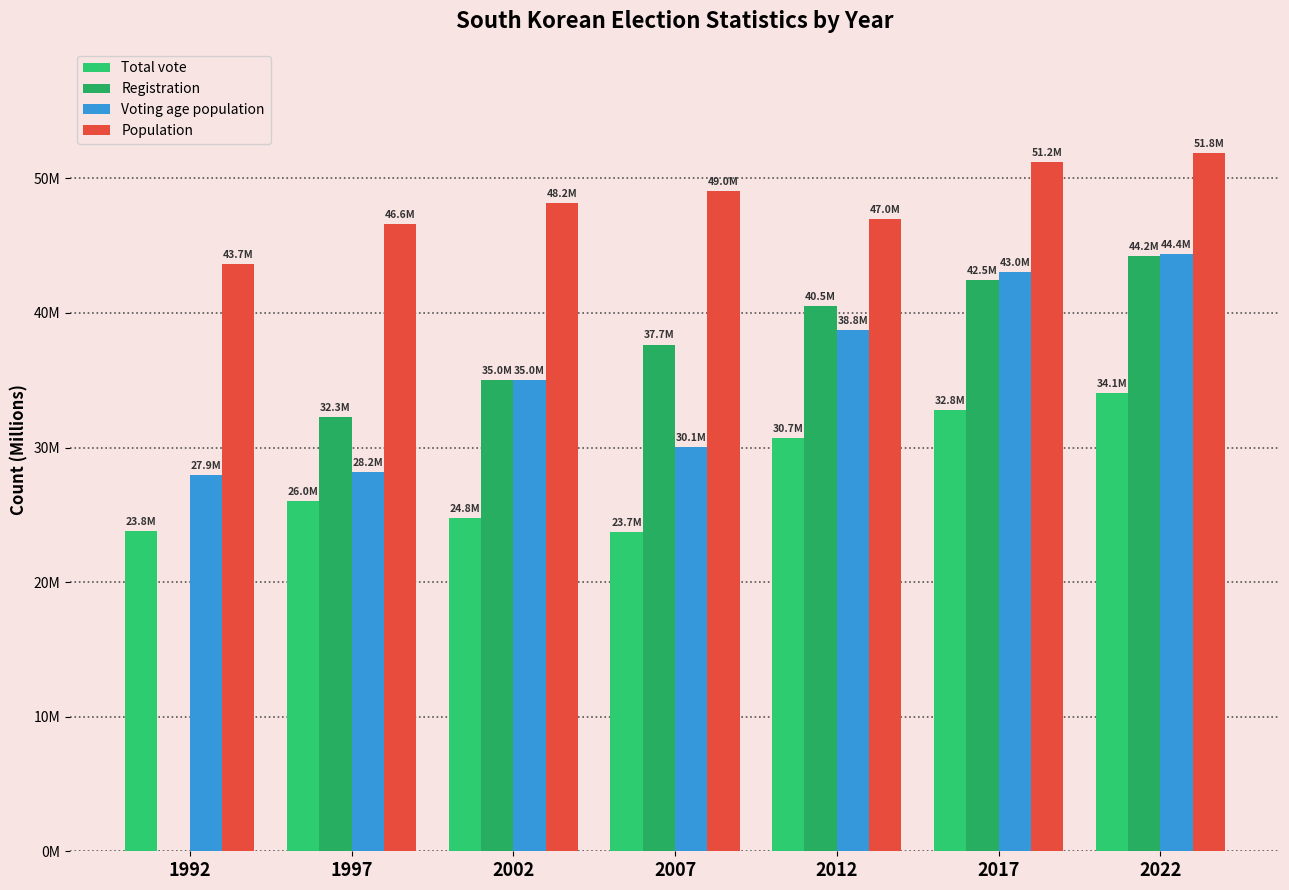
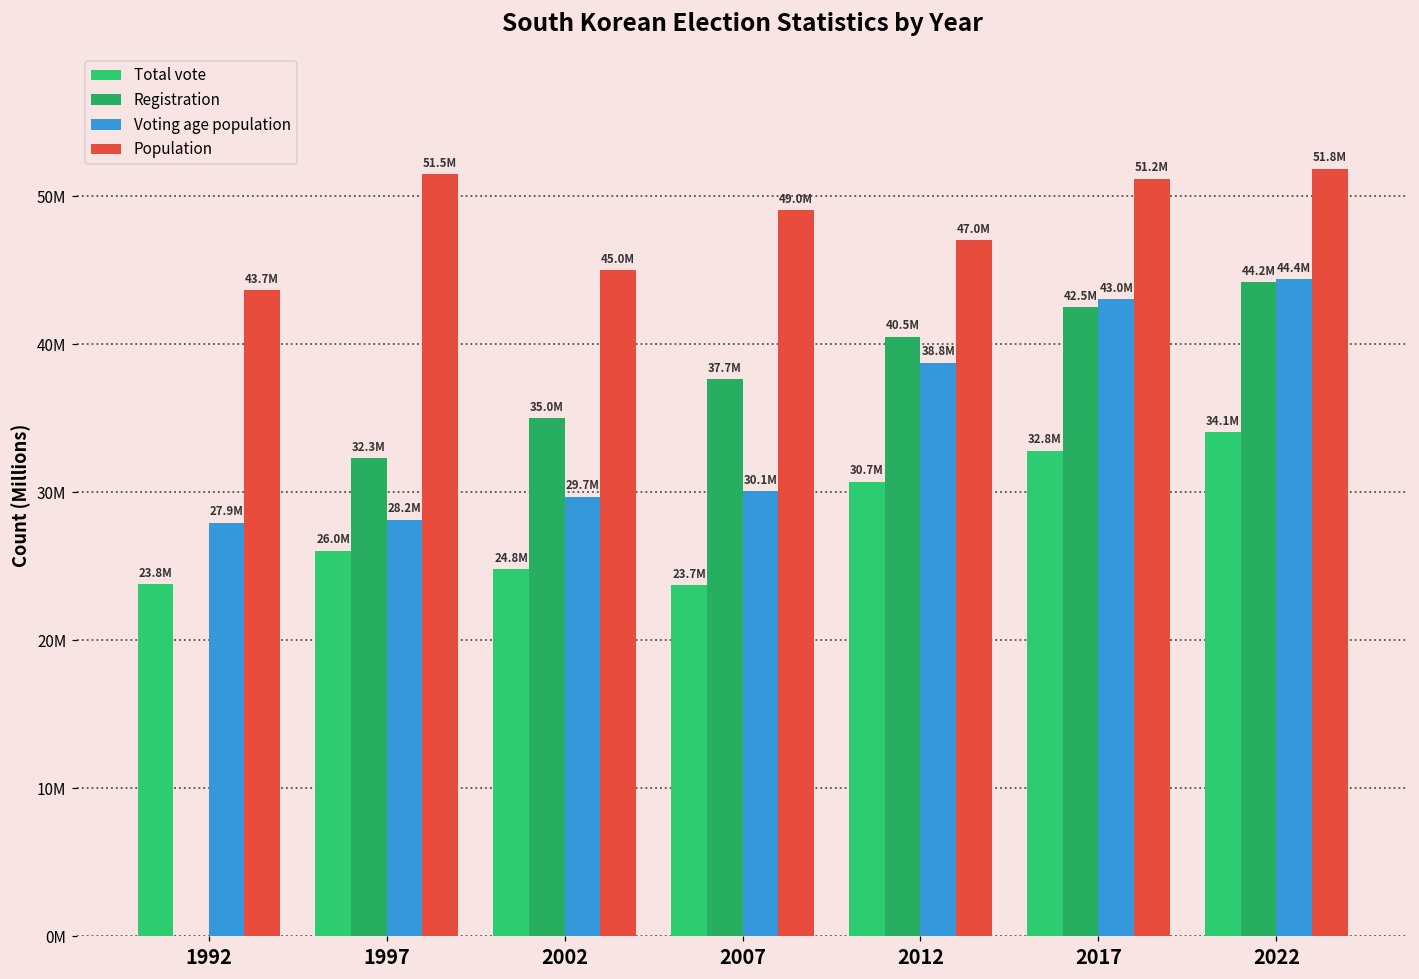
Population, 1997: 46.6M -> 51.5M
Voting age population, 2002: 35.0M -> 29.7M
Population, 2002: 48.2M -> 45.0M
